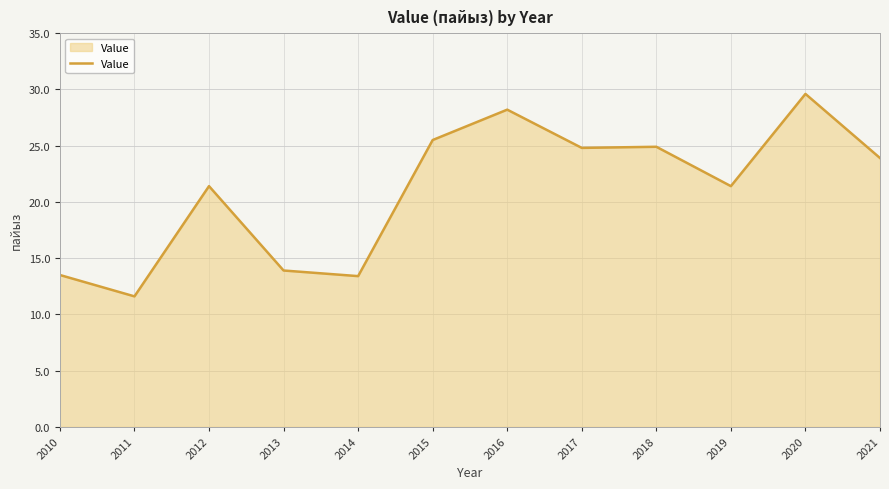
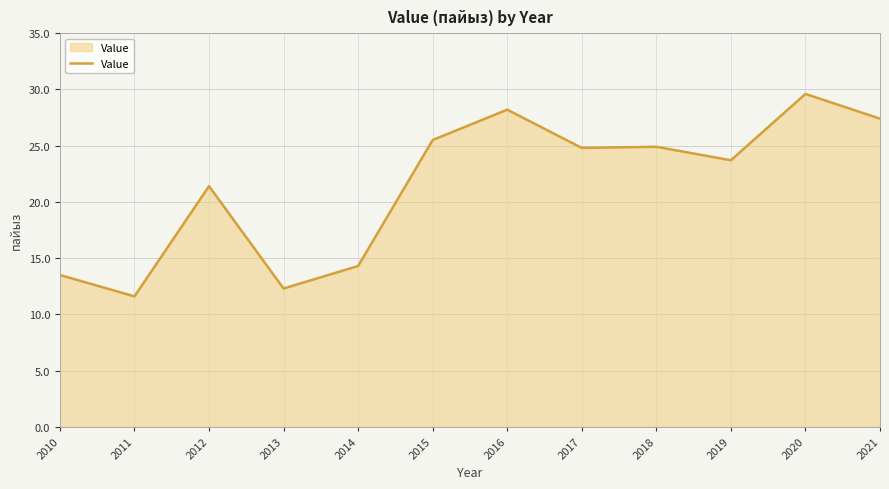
2013: 13.9 -> 12.3
2014: 13.4 -> 14.3
2019: 21.4 -> 23.7
2021: 23.9 -> 27.4
